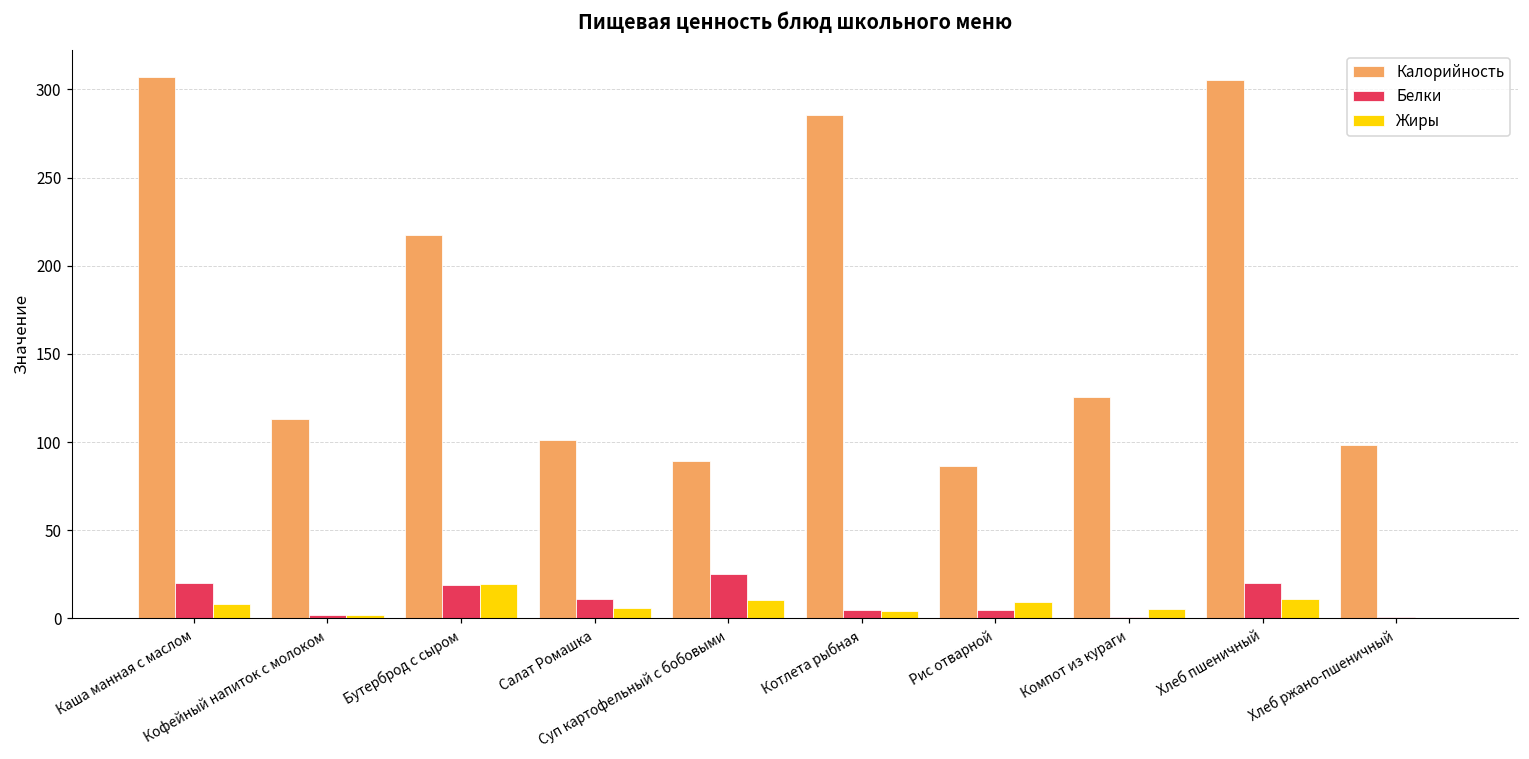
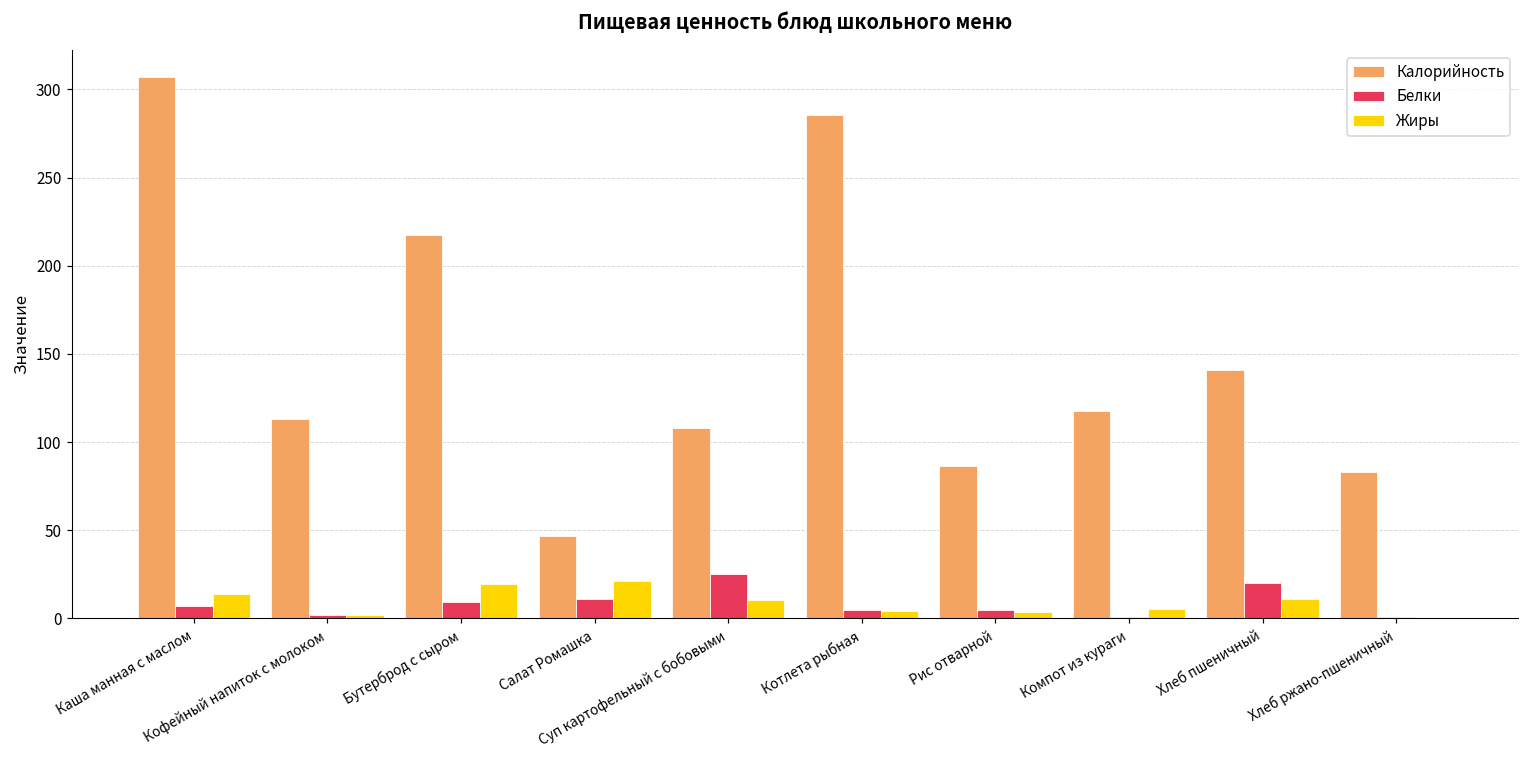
Белки, Каша манная с маслом: 20 -> 7
Жиры, Каша манная с маслом: 8 -> 14
Белки, Бутерброд с сыром: 19 -> 10
Калорийность, Салат Ромашка: 101 -> 47
Жиры, Салат Ромашка: 6 -> 21
Калорийность, Суп картофельный с бобовыми: 89 -> 108
Жиры, Рис отварной: 9 -> 4
Калорийность, Компот из кураги: 125 -> 118
Калорийность, Хлеб пшеничный: 306 -> 141
Калорийность, Хлеб ржано-пшеничный: 98 -> 83
